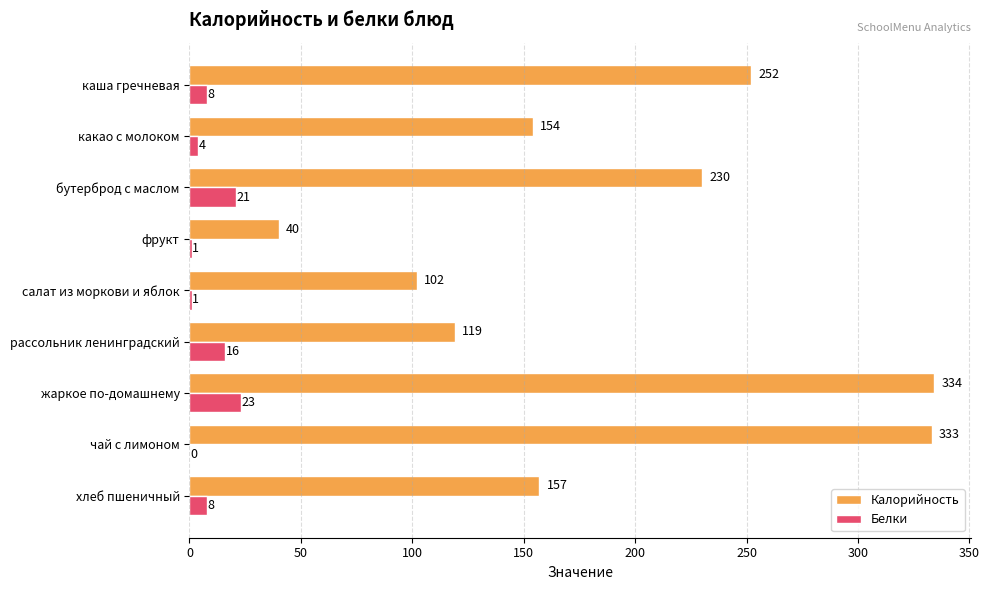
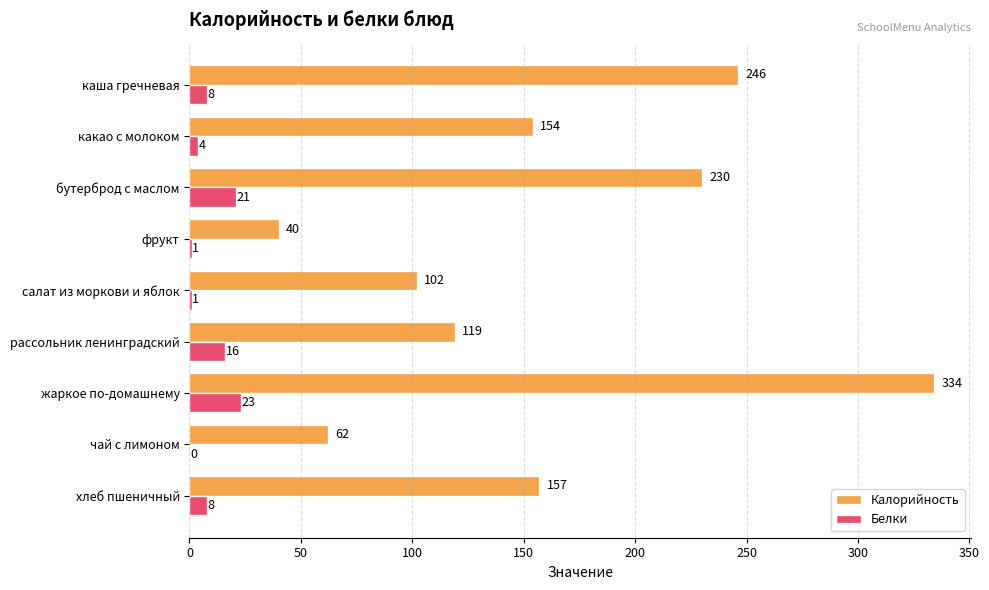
Калорийность, каша гречневая: 252 -> 246
Калорийность, чай с лимоном: 333 -> 62
